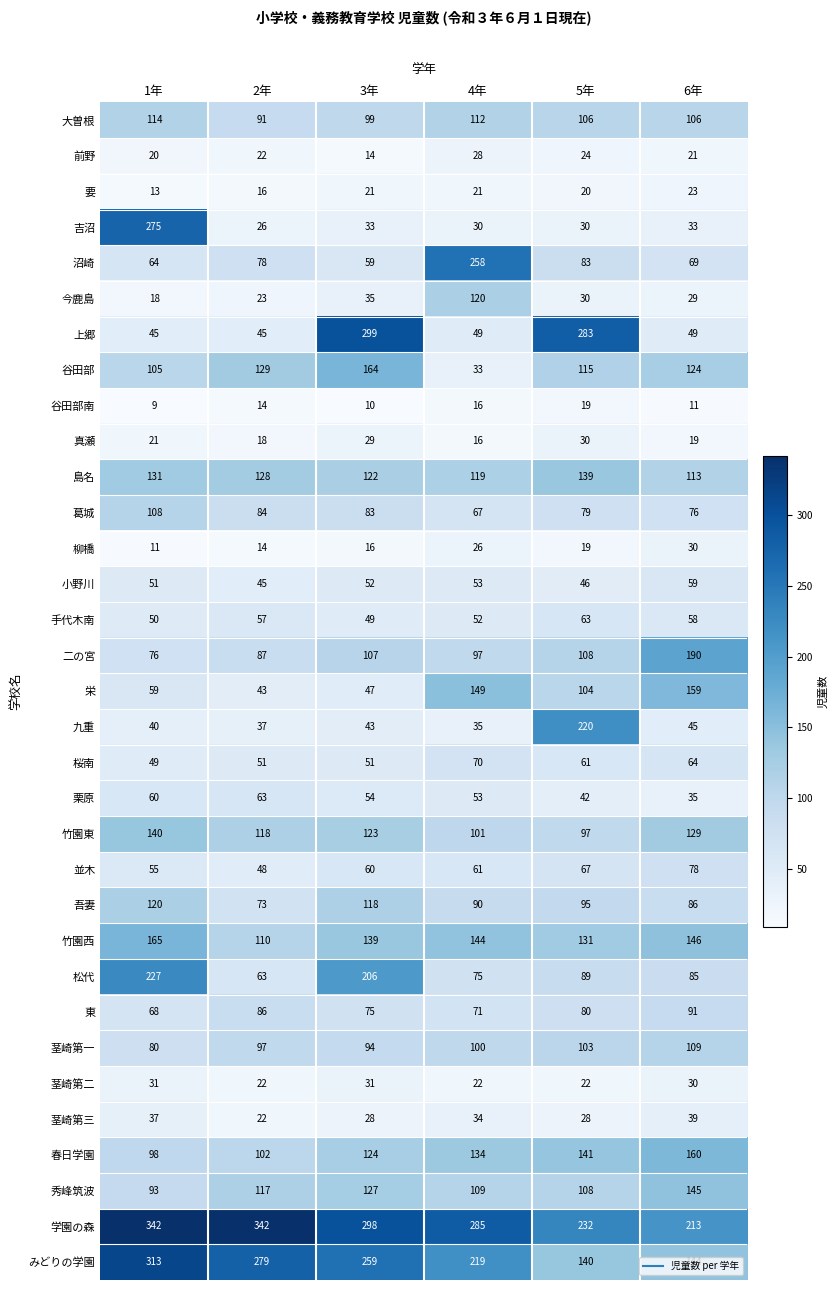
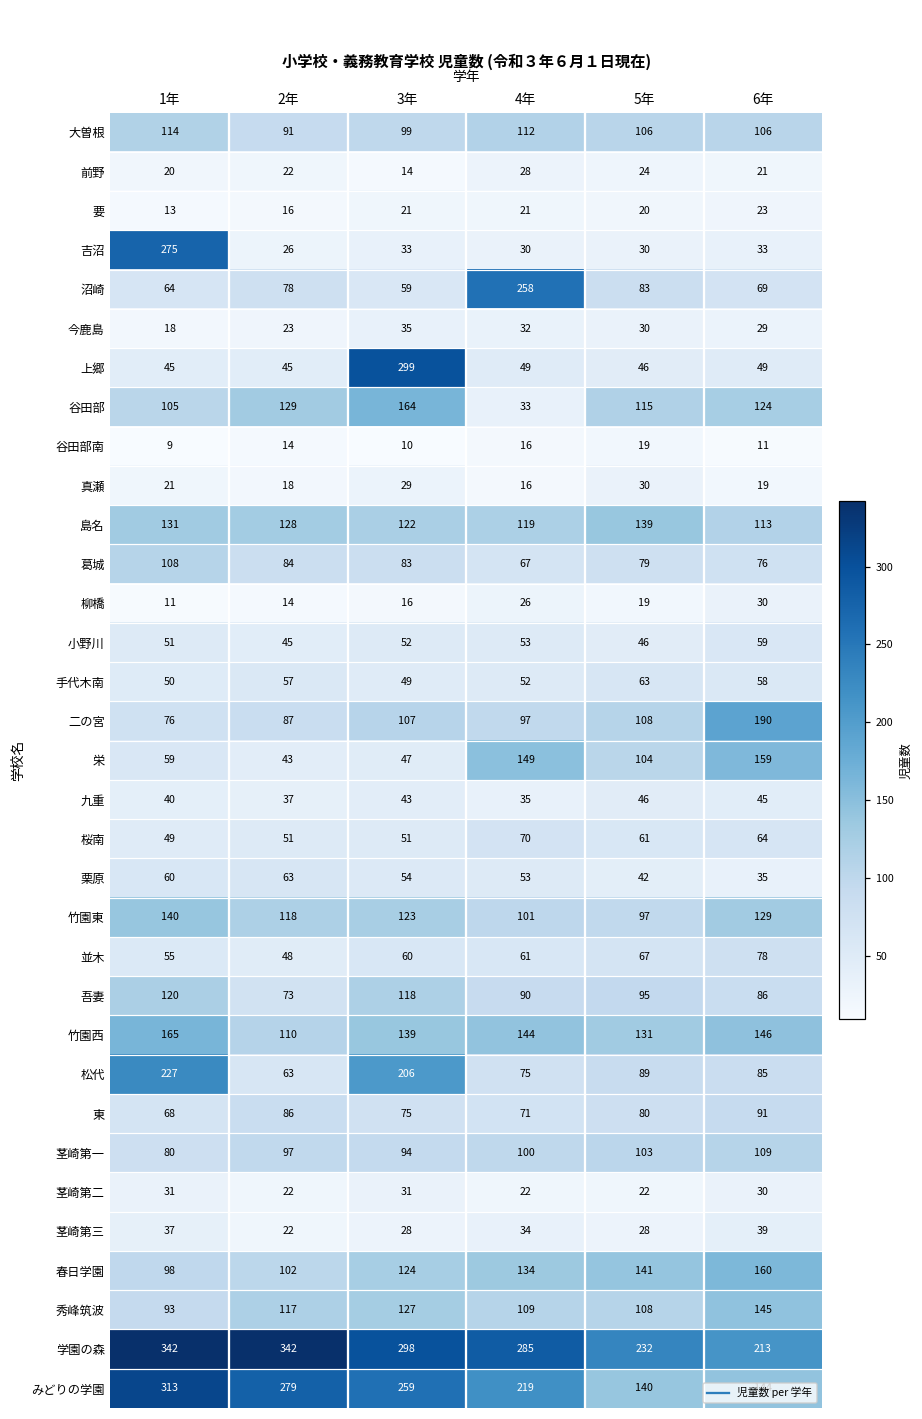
今鹿島, 4年: 120 -> 32
上郷, 5年: 283 -> 46
九重, 5年: 220 -> 46
